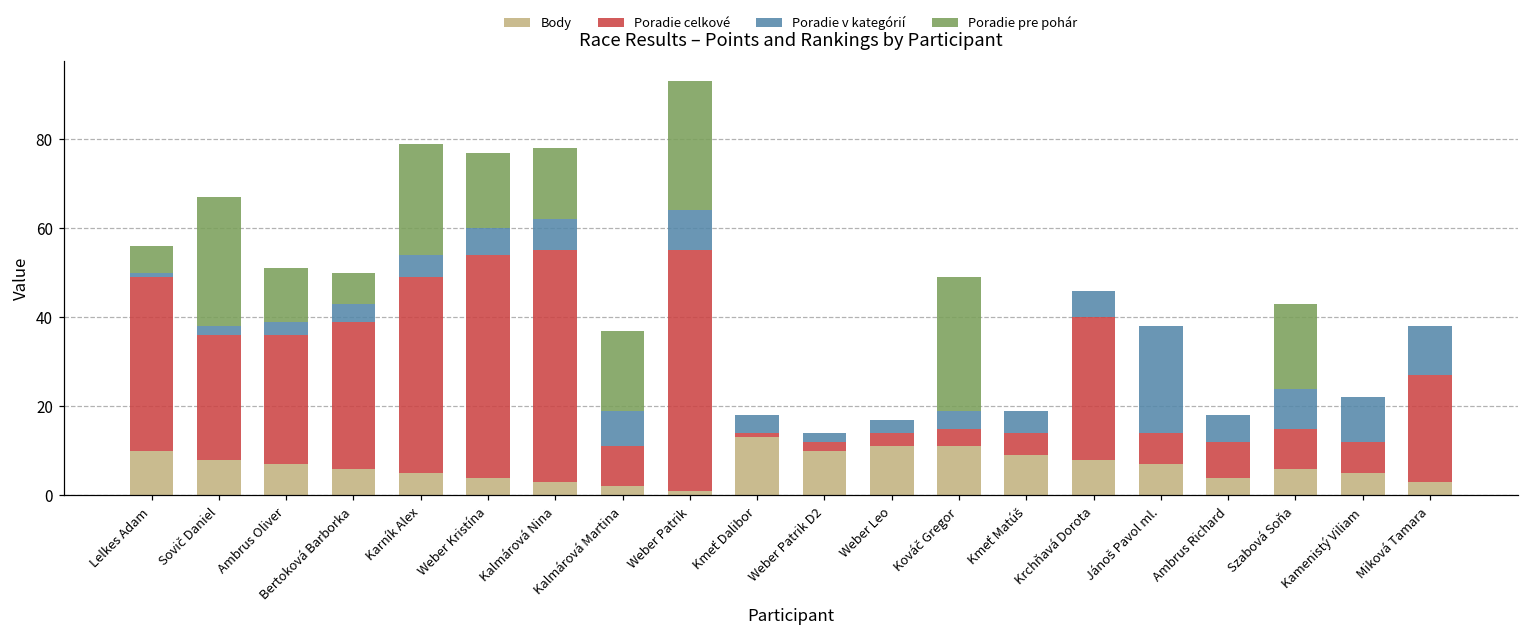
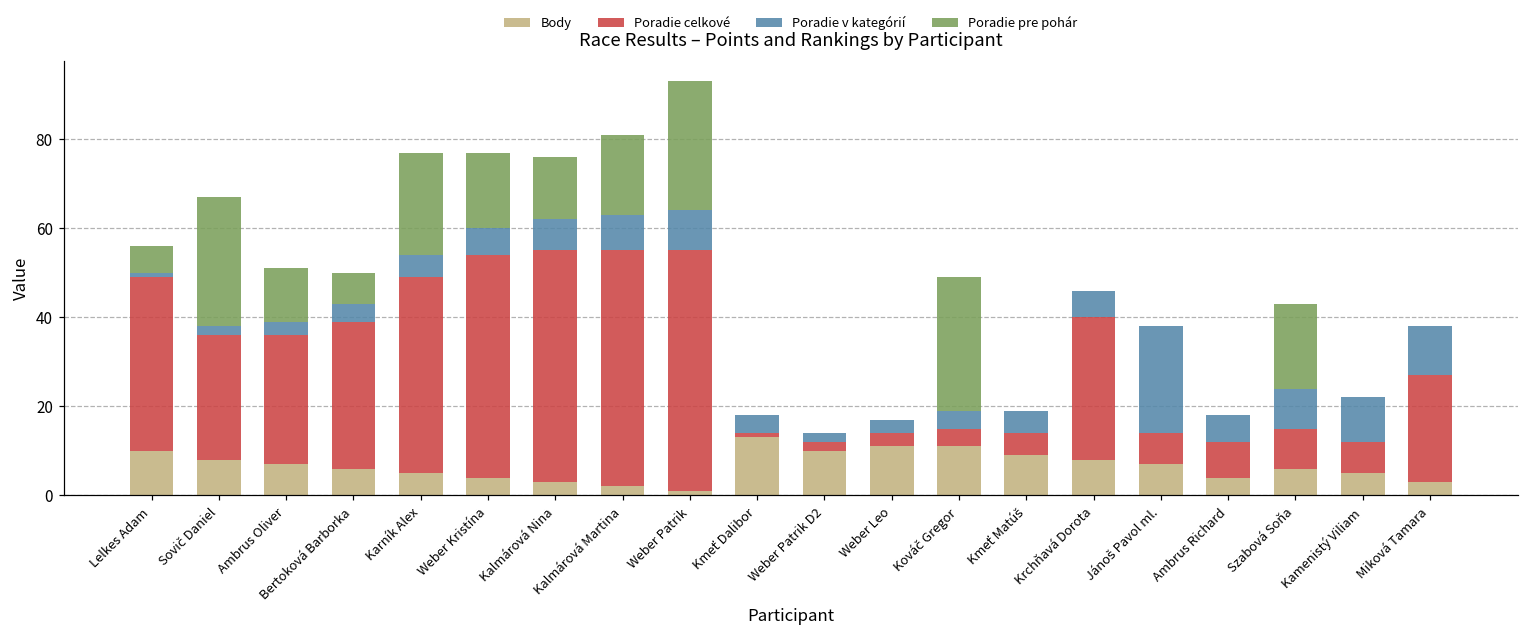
Poradie pre pohár, Karník Alex: 25 -> 23
Poradie pre pohár, Kalmárová Nina: 16 -> 14
Poradie celkové, Kalmárová Martina: 9 -> 53
